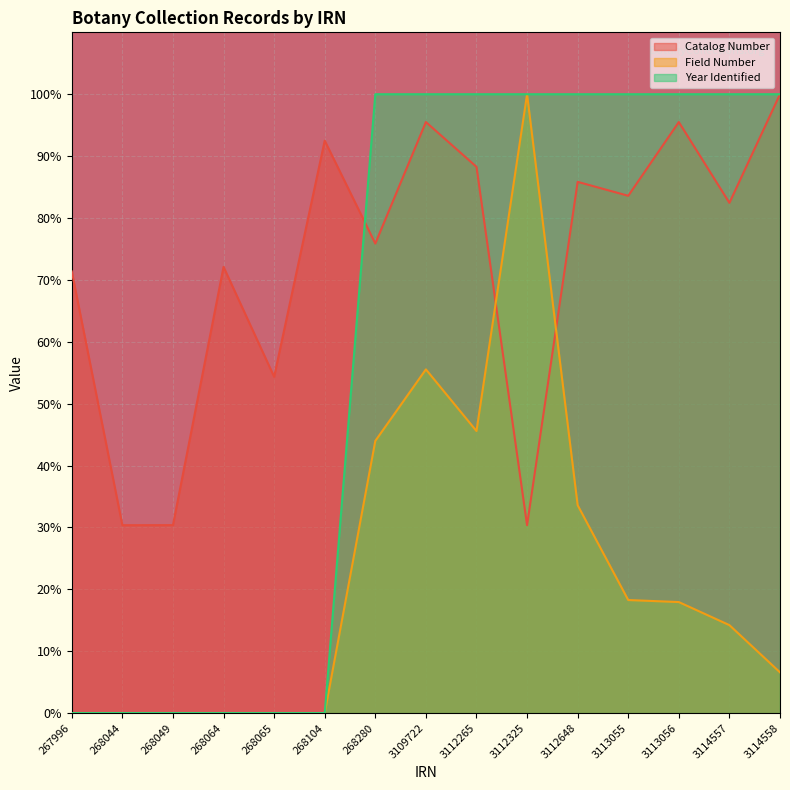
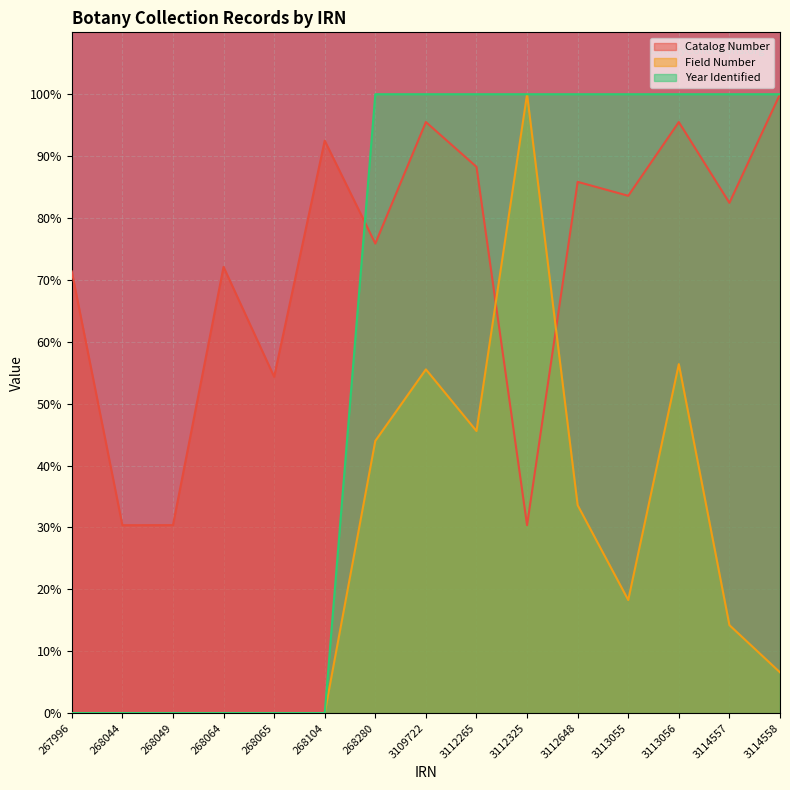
Field Number, 3113056: 18% -> 56%
